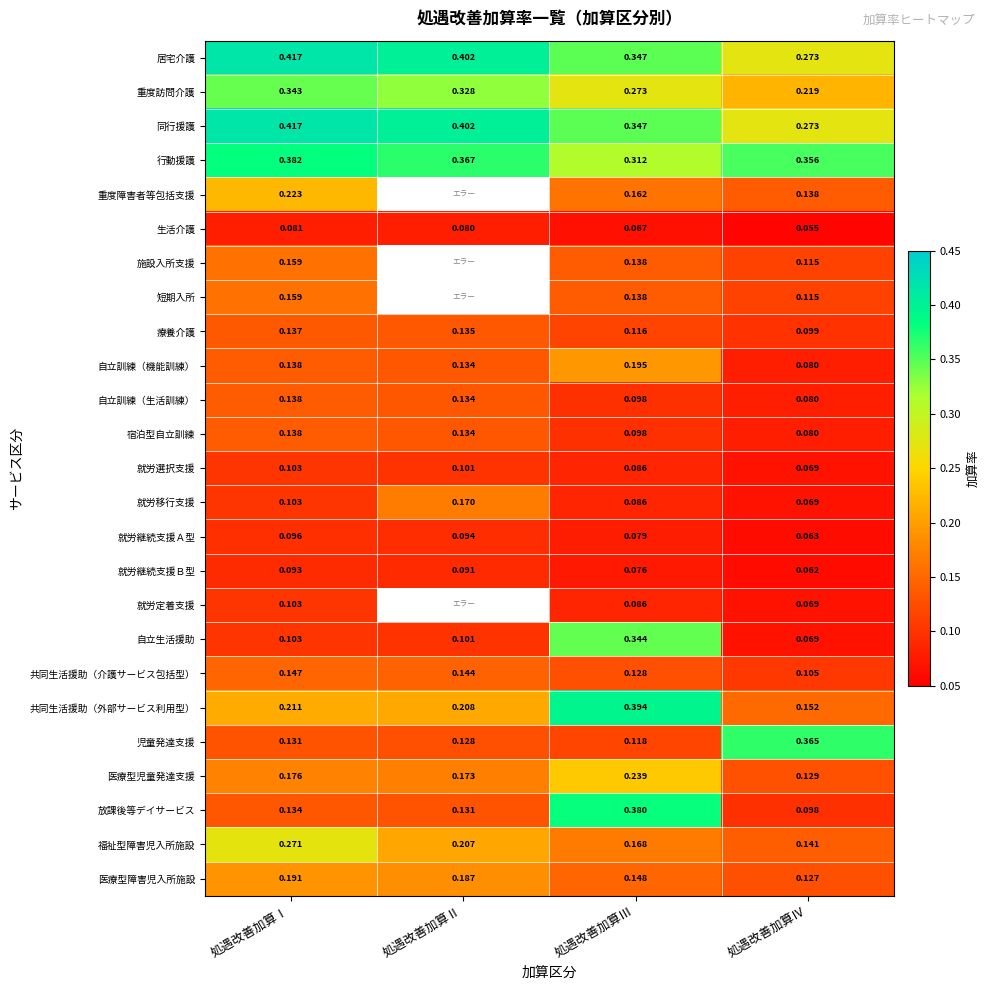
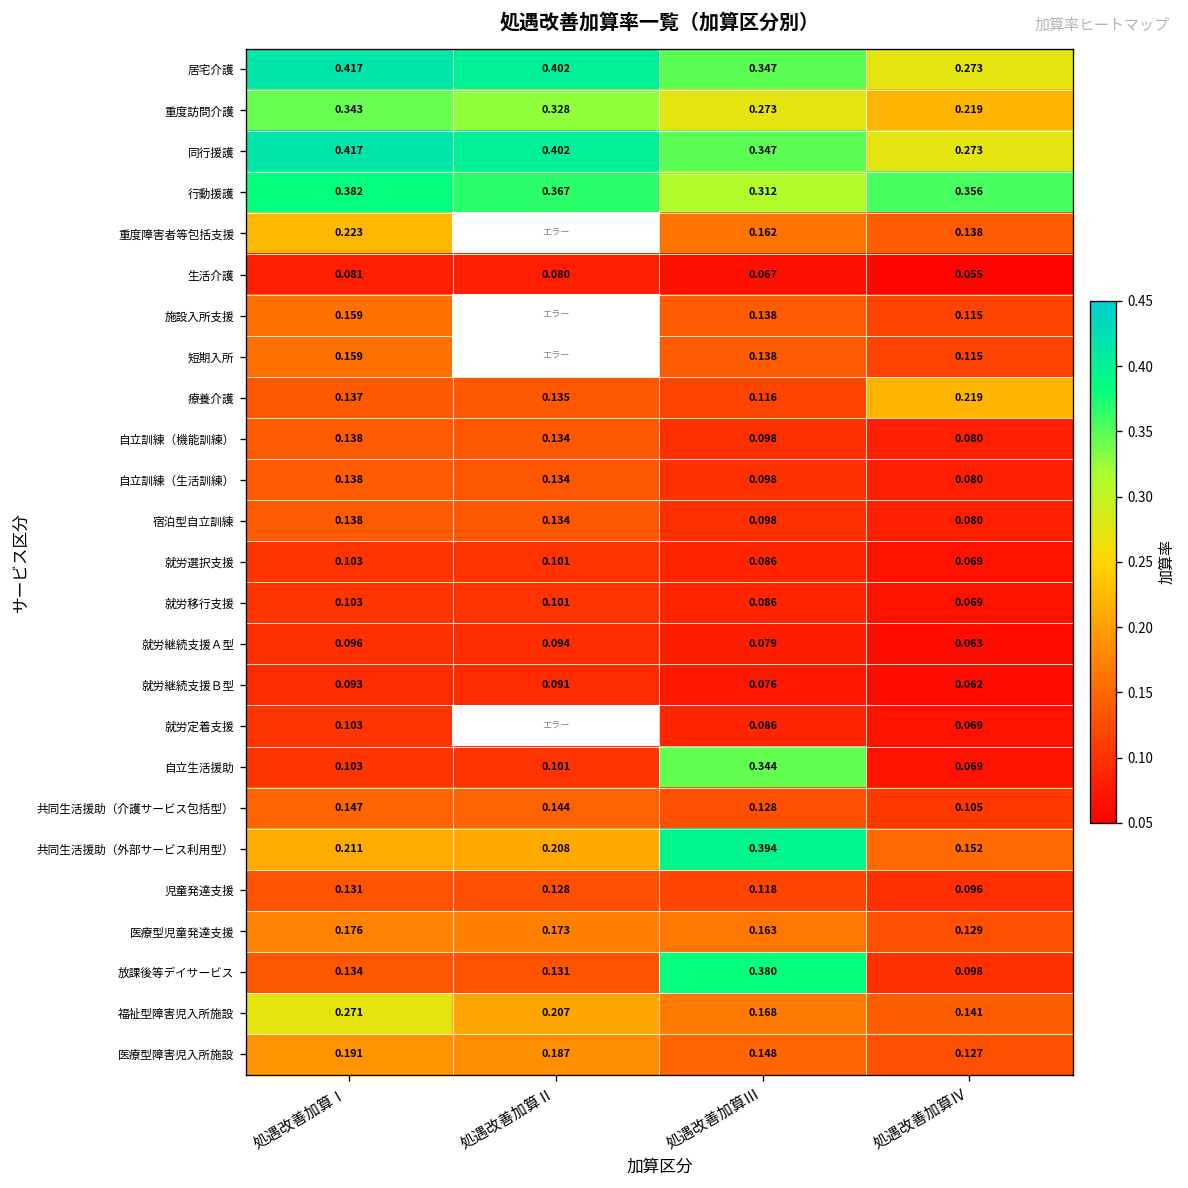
療養介護, 処遇改善加算Ⅳ: 0.099 -> 0.219
自立訓練（機能訓練）, 処遇改善加算Ⅲ: 0.195 -> 0.098
就労移行支援, 処遇改善加算Ⅱ: 0.170 -> 0.101
児童発達支援, 処遇改善加算Ⅳ: 0.365 -> 0.096
医療型児童発達支援, 処遇改善加算Ⅲ: 0.239 -> 0.163
